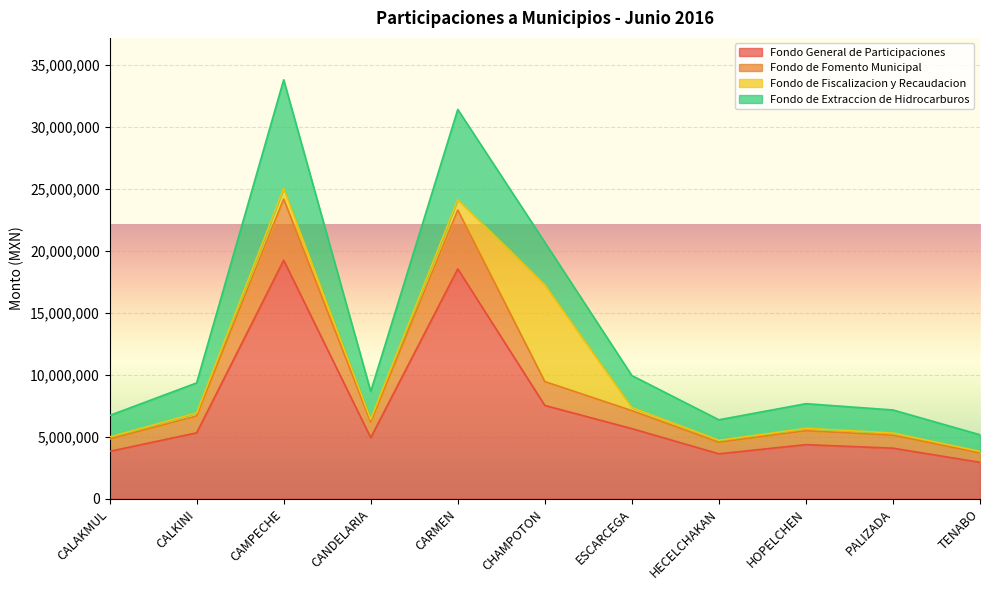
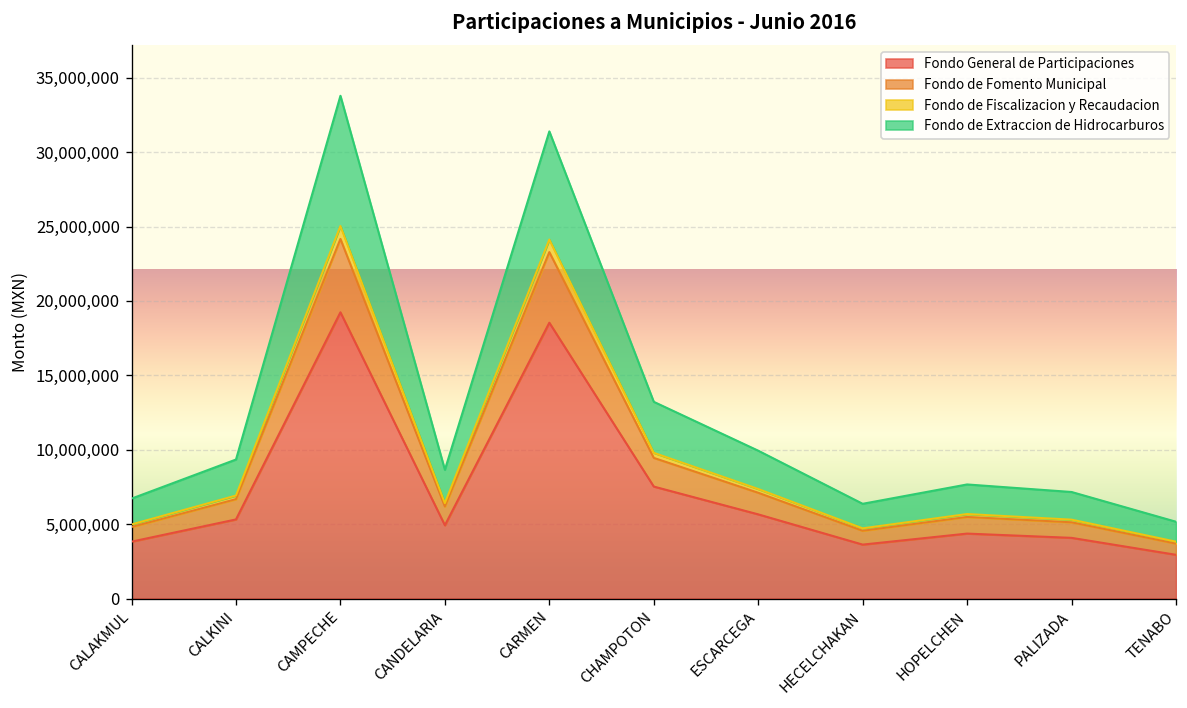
Fondo de Fiscalizacion y Recaudacion, CHAMPOTON: 7,800,000 -> 300,000
